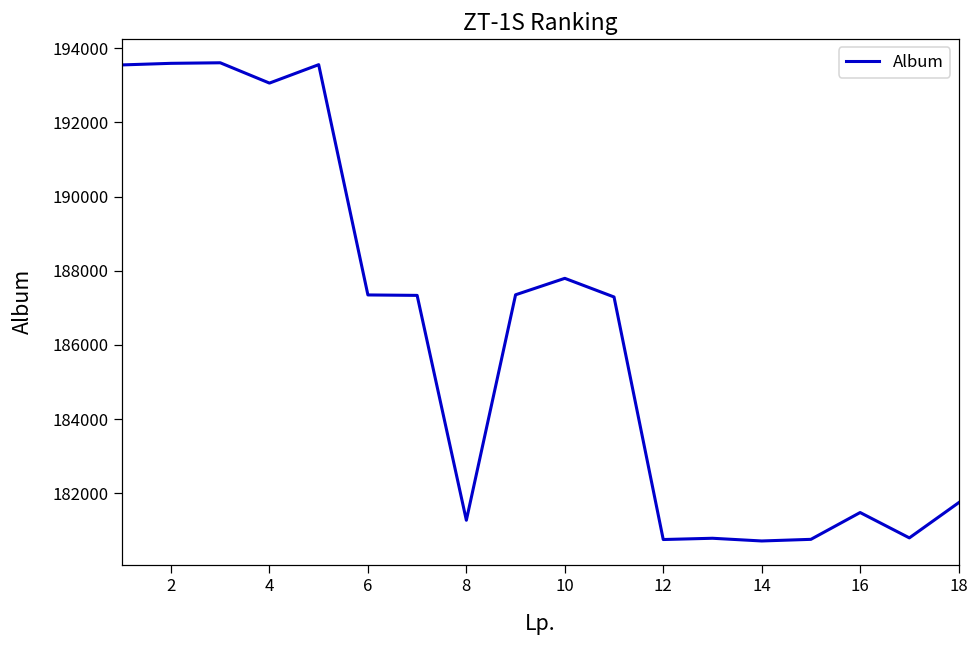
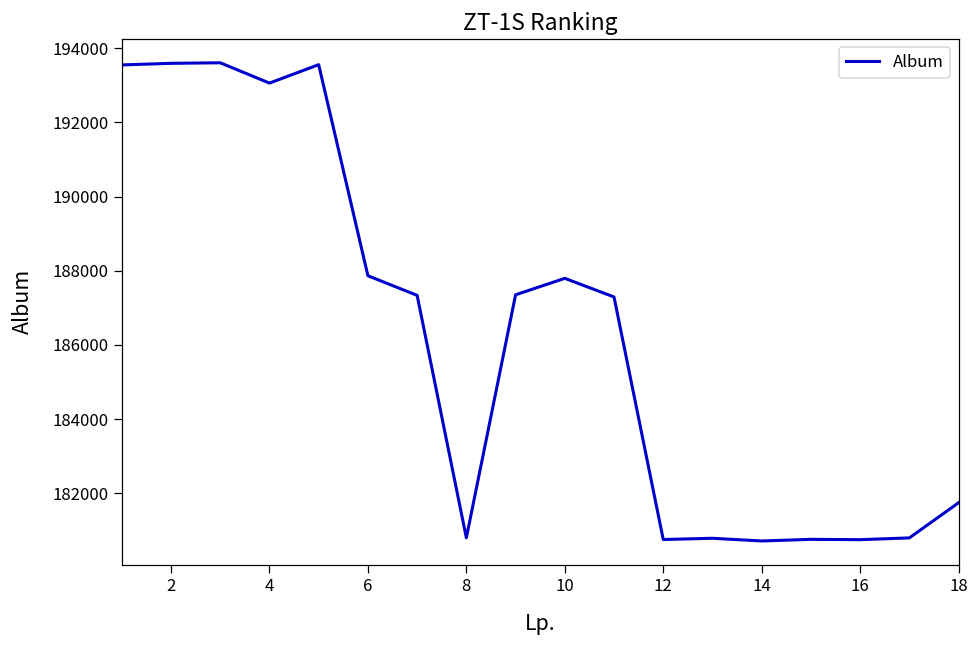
6: 187300 -> 187900
8: 181300 -> 180800
16: 181500 -> 180700
